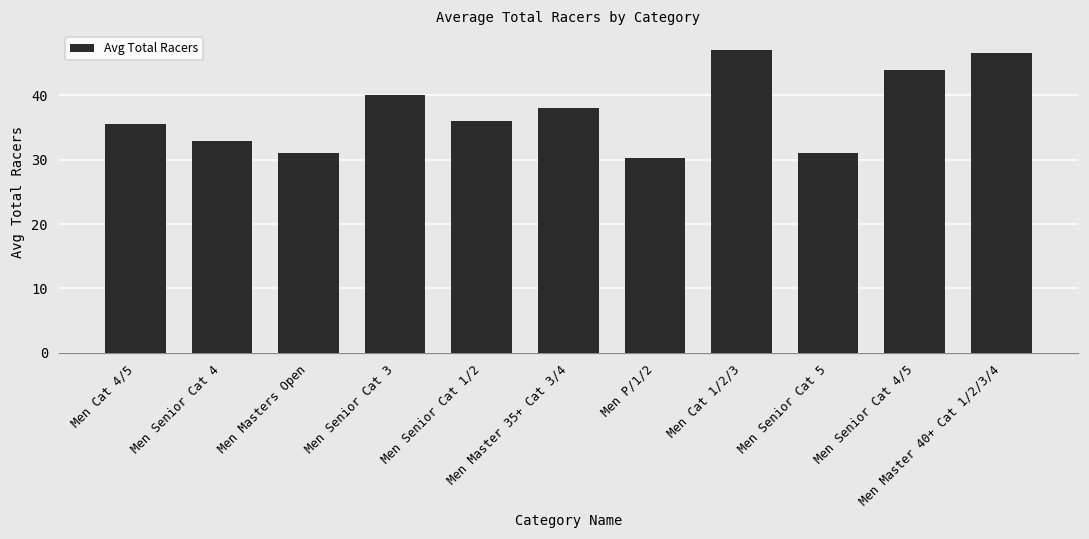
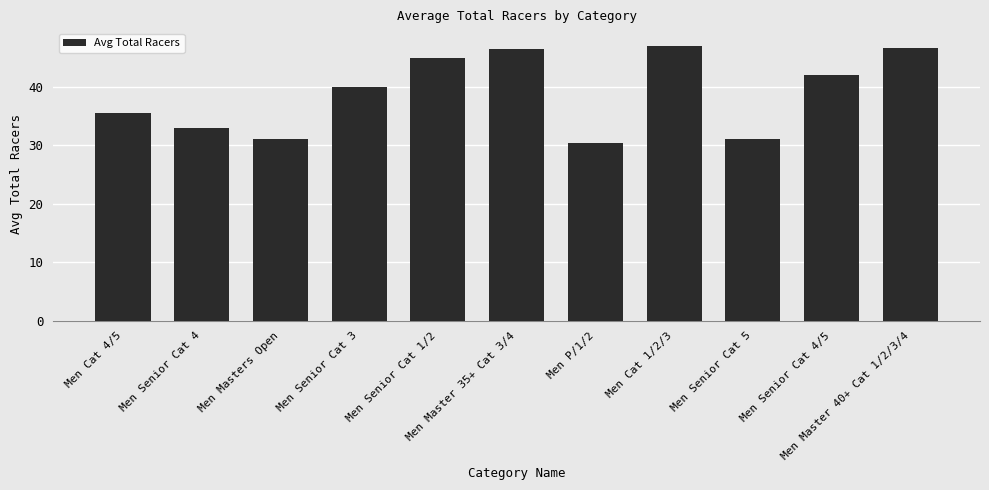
Men Senior Cat 1/2: 36 -> 45
Men Master 35+ Cat 3/4: 38 -> 46
Men Senior Cat 4/5: 44 -> 42
